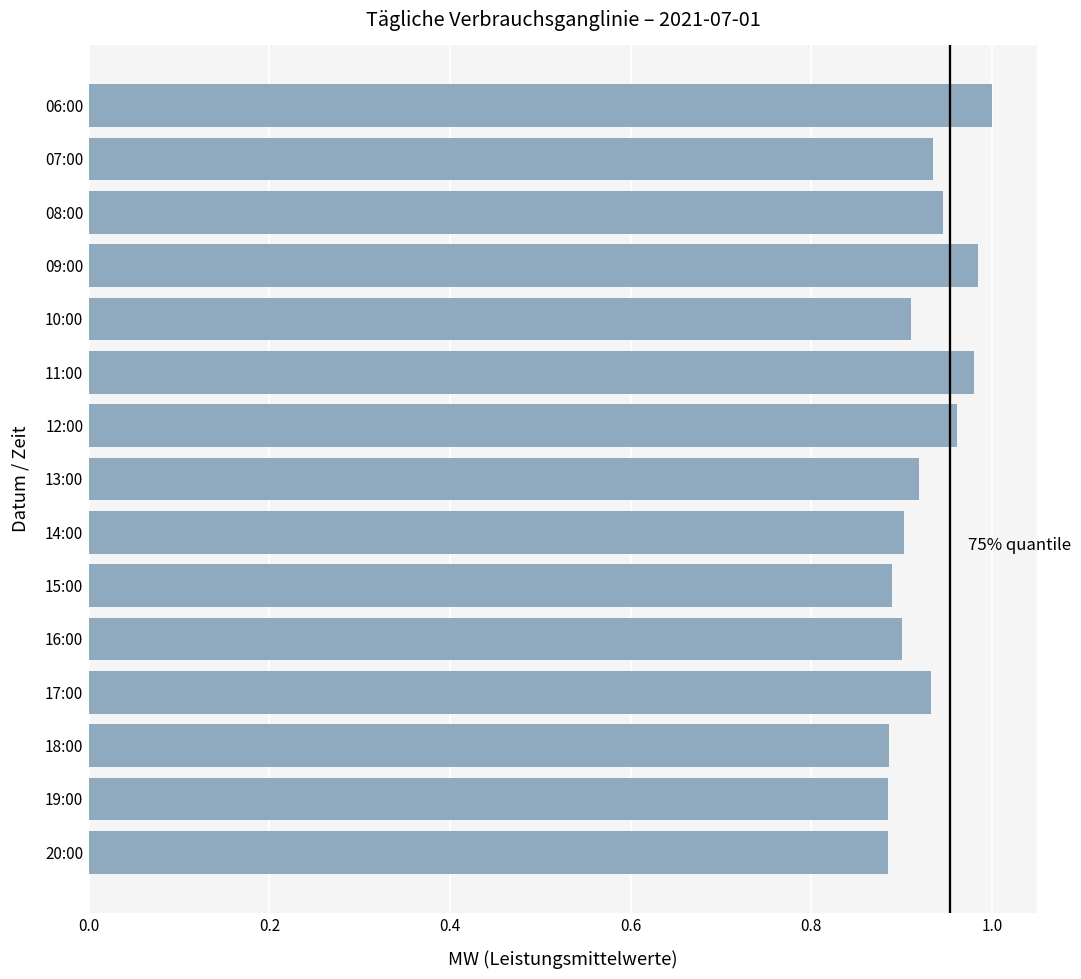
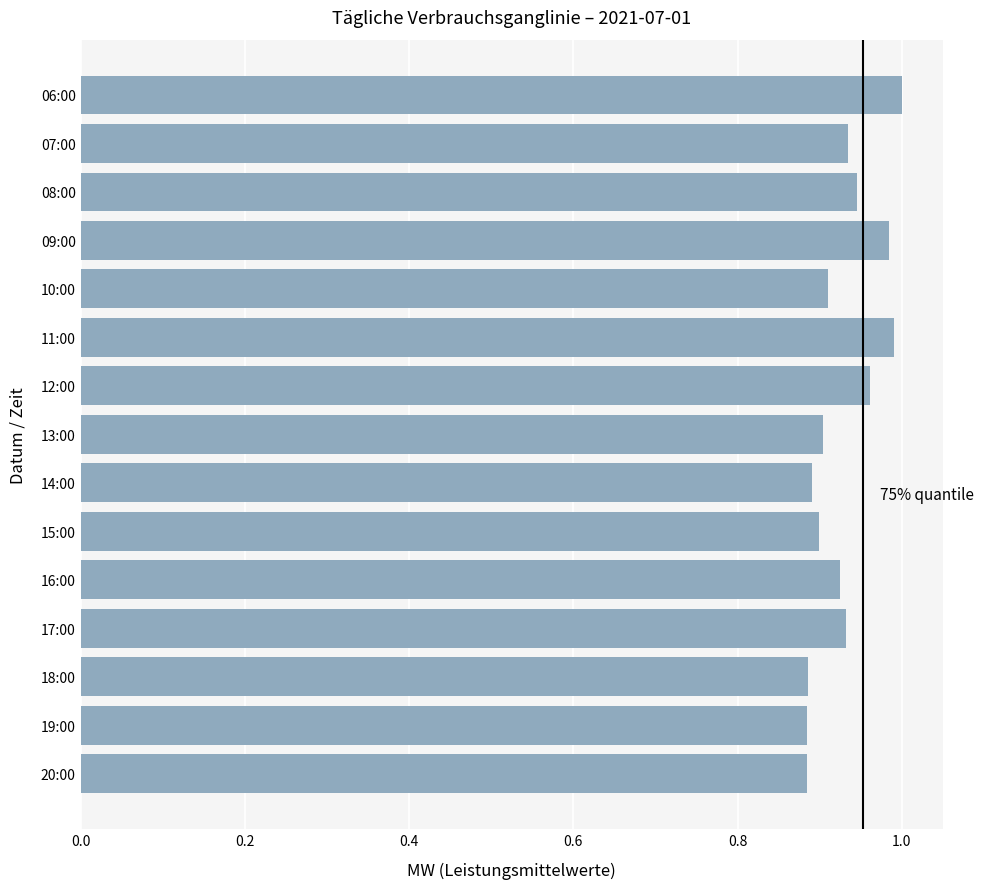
11:00: 0.98 -> 0.99
13:00: 0.92 -> 0.90
14:00: 0.90 -> 0.89
15:00: 0.89 -> 0.90
16:00: 0.90 -> 0.92
